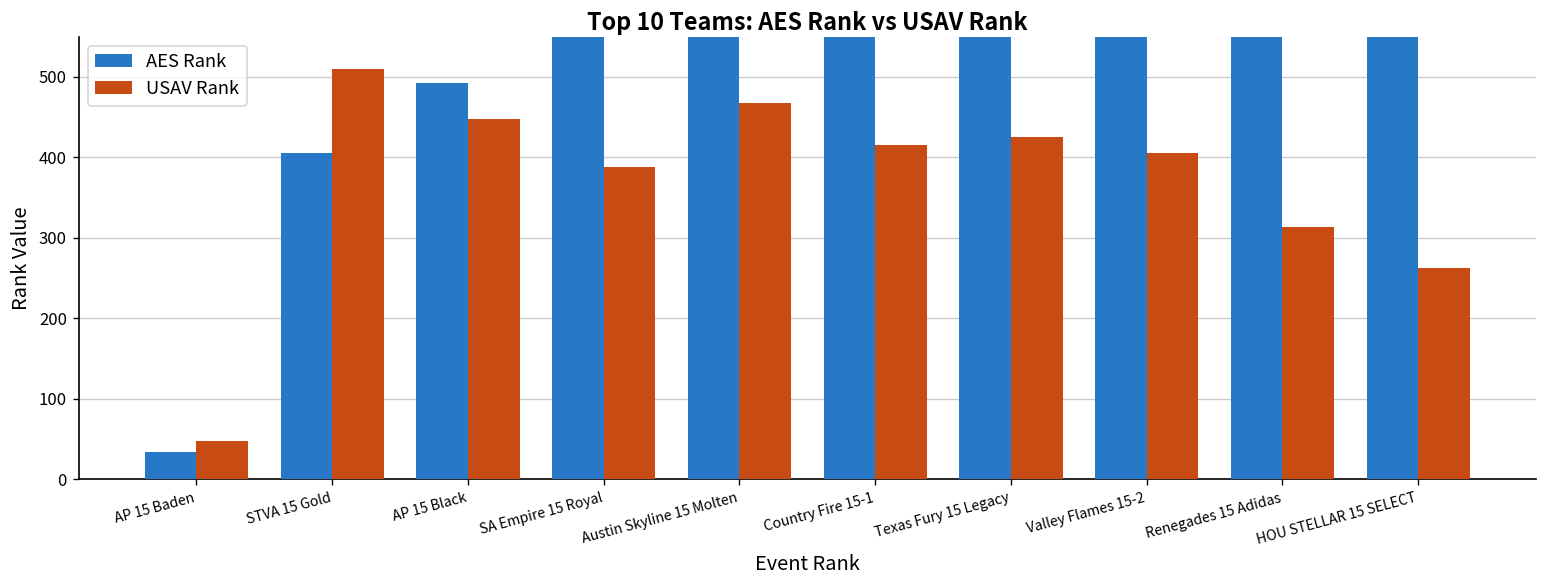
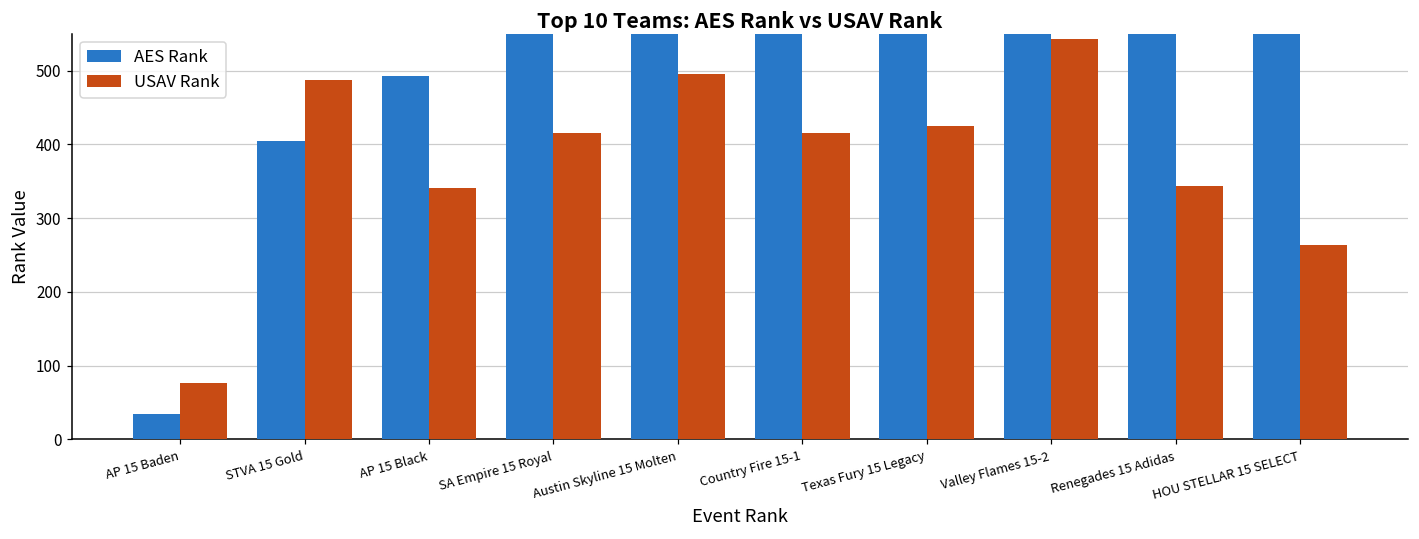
USAV Rank, AP 15 Baden: 50 -> 80
USAV Rank, STVA 15 Gold: 510 -> 490
USAV Rank, AP 15 Black: 450 -> 340
USAV Rank, SA Empire 15 Royal: 390 -> 420
USAV Rank, Austin Skyline 15 Molten: 470 -> 500
USAV Rank, Valley Flames 15-2: 410 -> 540
USAV Rank, Renegades 15 Adidas: 310 -> 340
